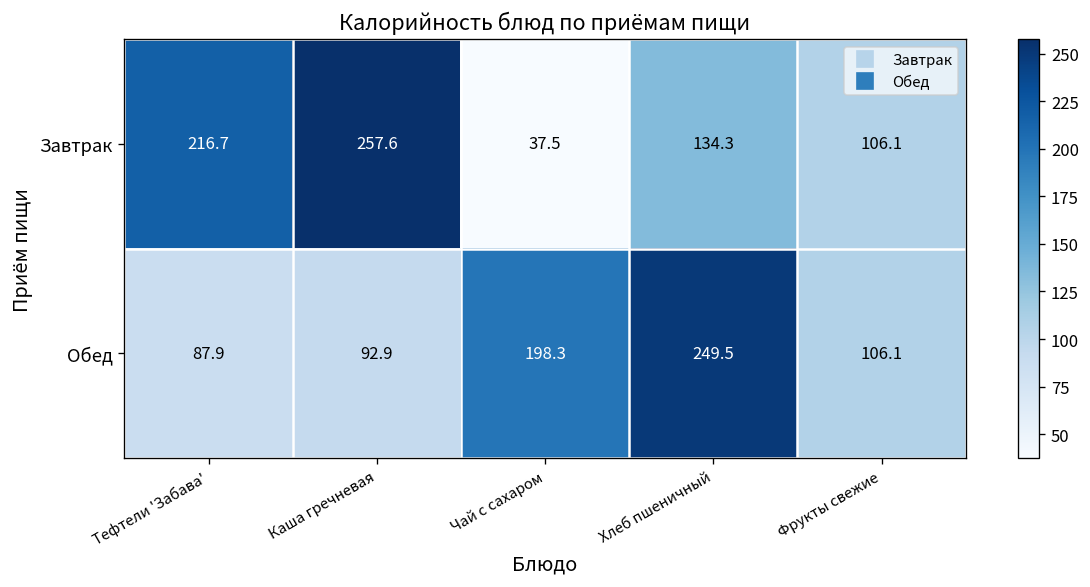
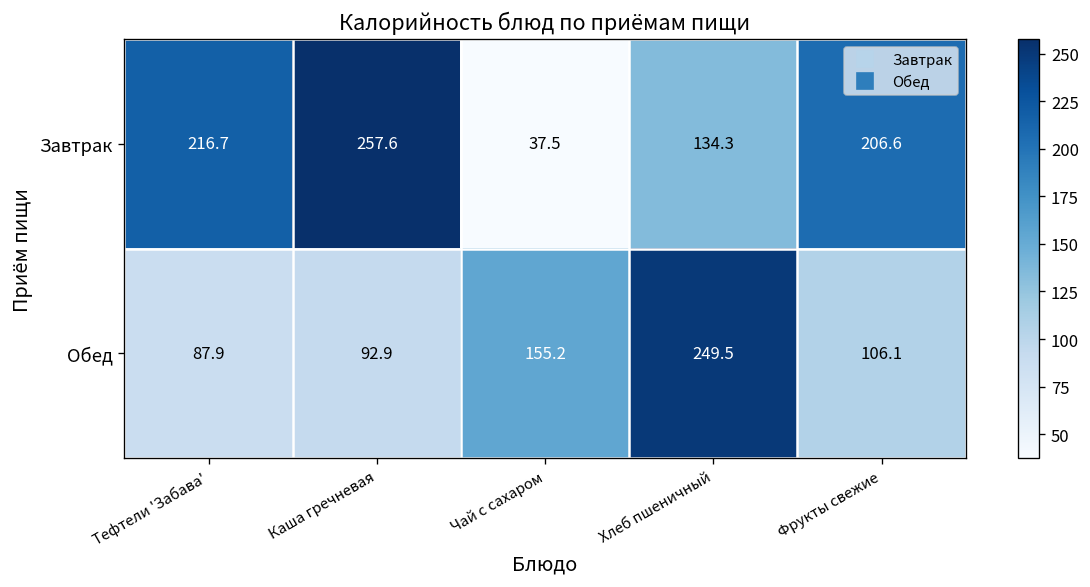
Завтрак, Фрукты свежие: 106.1 -> 206.6
Обед, Чай с сахаром: 198.3 -> 155.2
